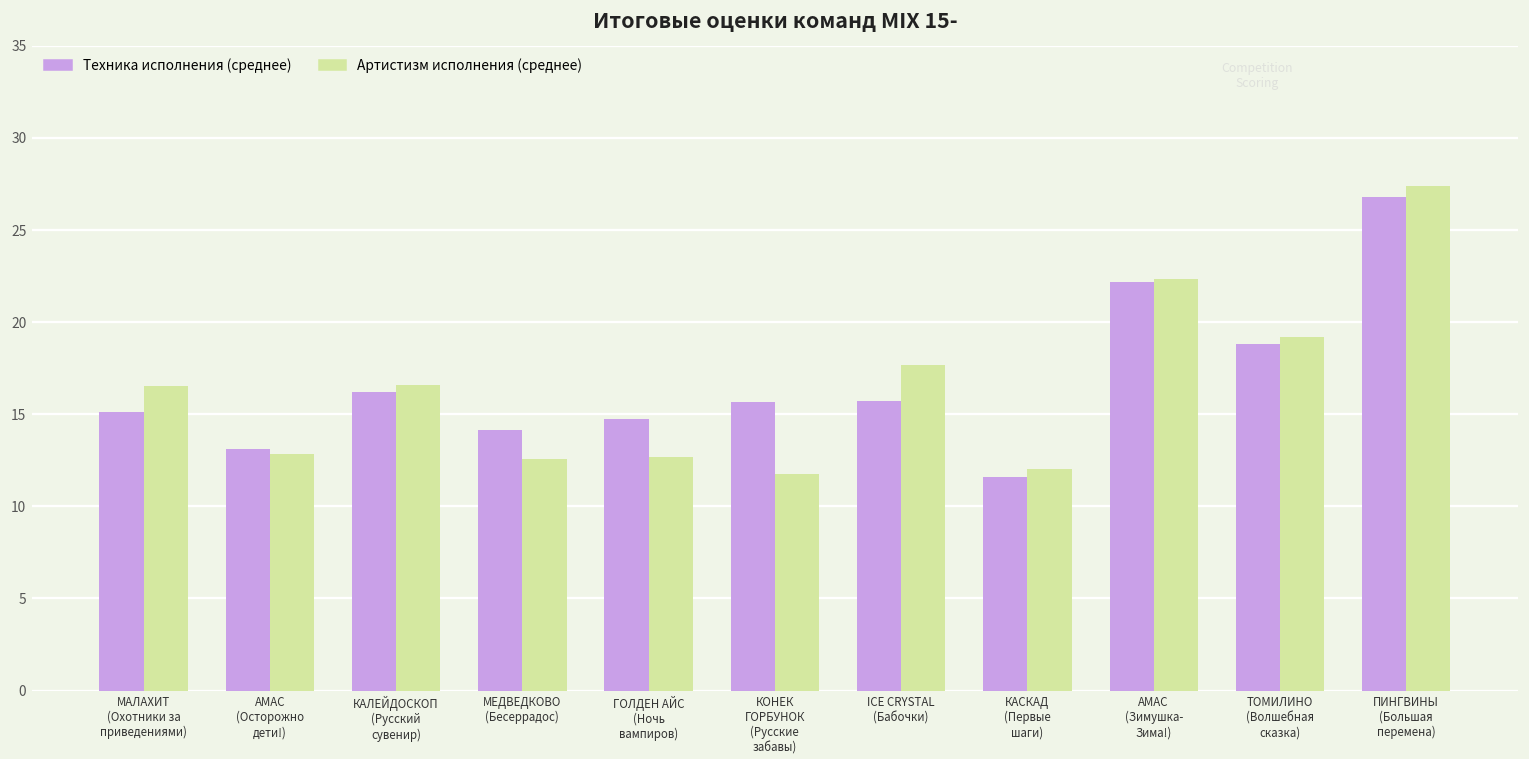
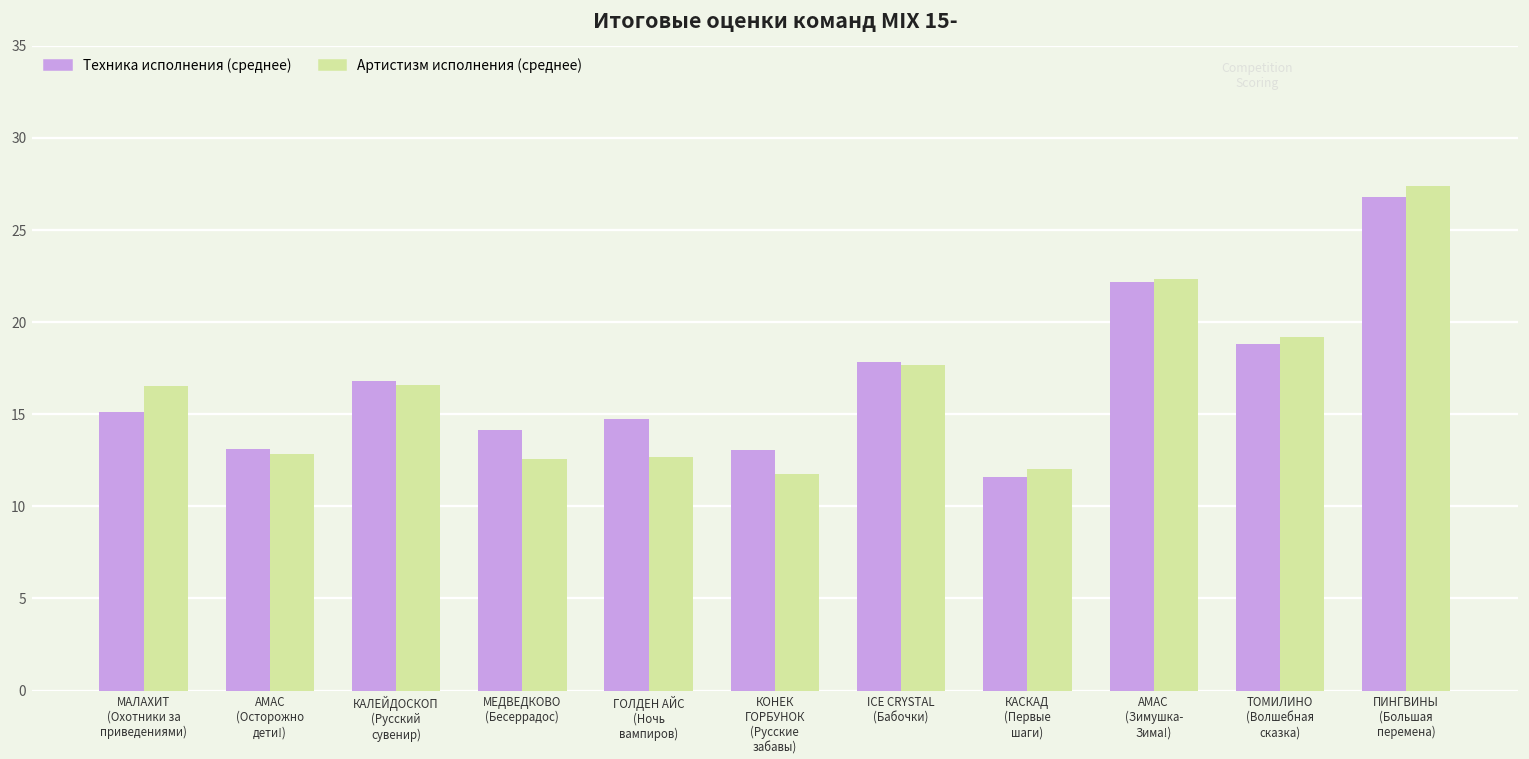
Техника исполнения (среднее), КАЛЕЙДОСКОП (Русский сувенир): 16.2 -> 16.8
Техника исполнения (среднее), КОНЕК ГОРБУНОК (Русские забавы): 15.7 -> 13.1
Техника исполнения (среднее), ICE CRYSTAL (Бабочки): 15.7 -> 17.9
